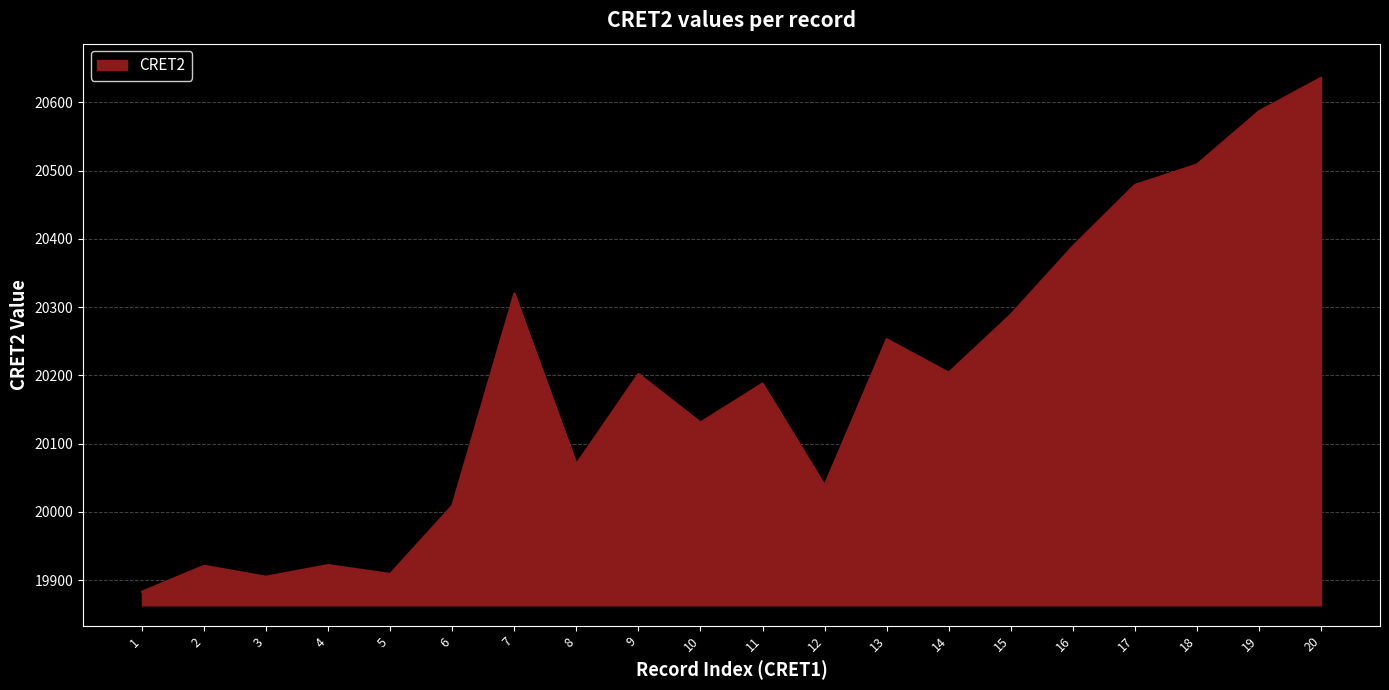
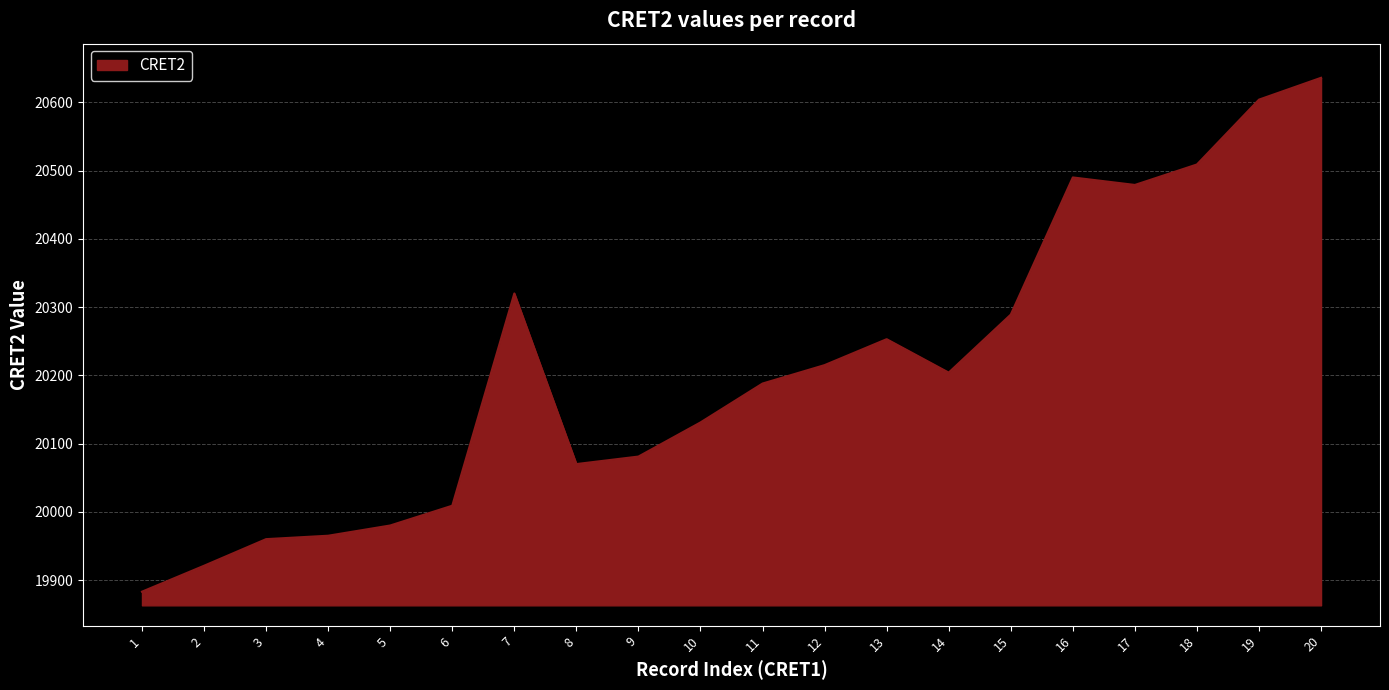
3: 19910 -> 19960
4: 19920 -> 19970
5: 19910 -> 19980
9: 20200 -> 20080
12: 20040 -> 20220
16: 20390 -> 20490
19: 20590 -> 20600
